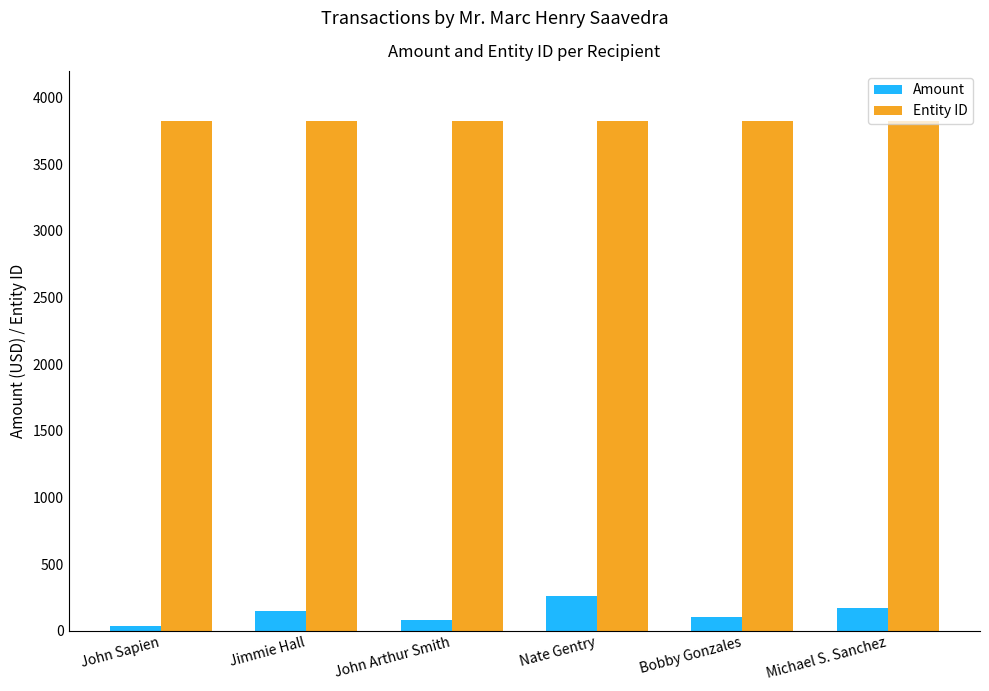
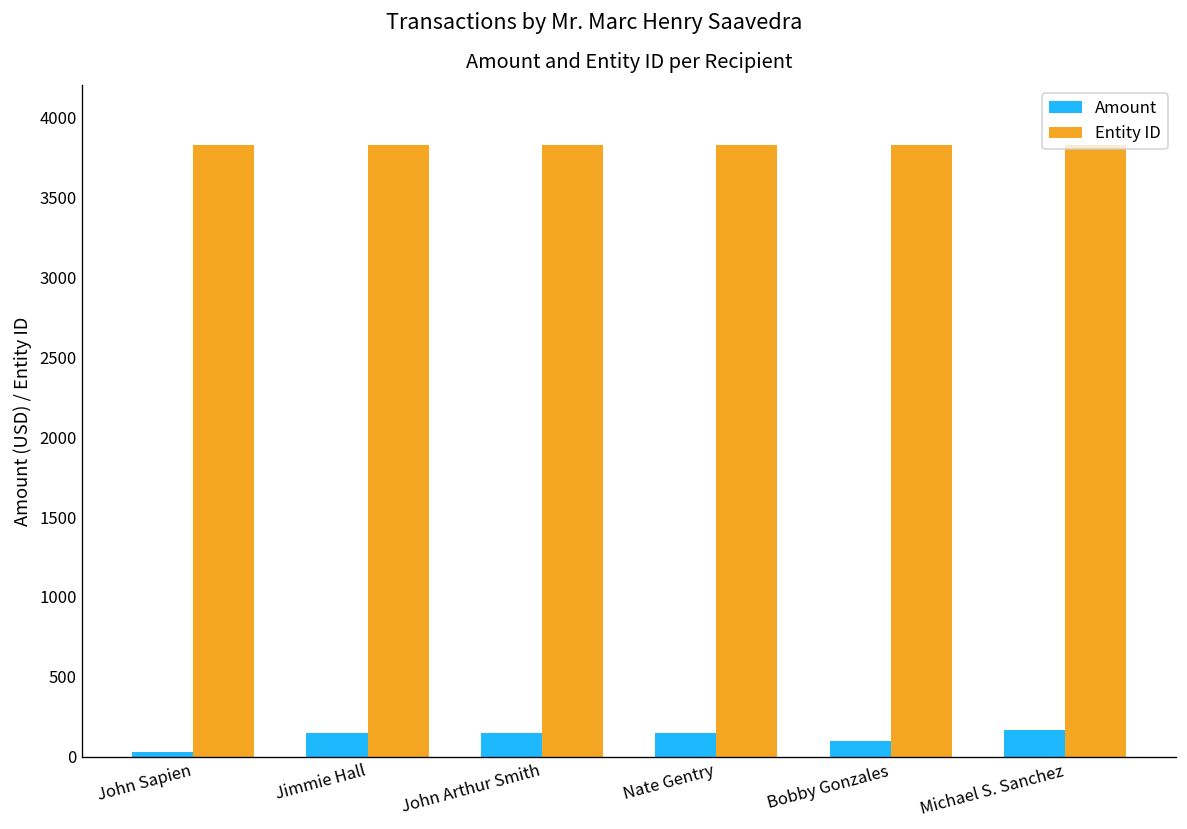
Amount, John Arthur Smith: 80 -> 150
Amount, Nate Gentry: 260 -> 150
